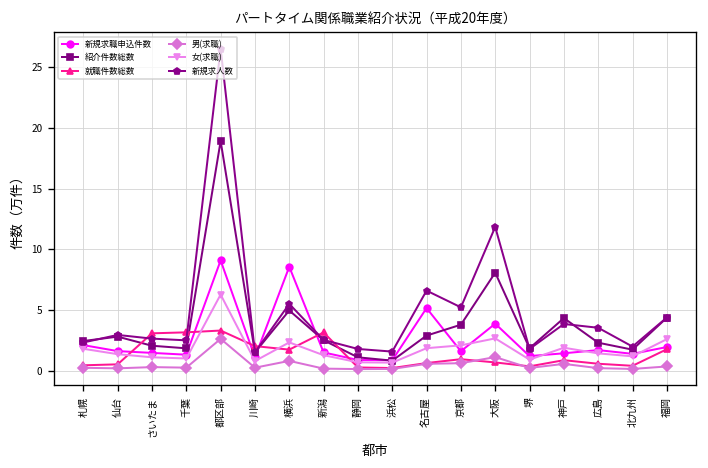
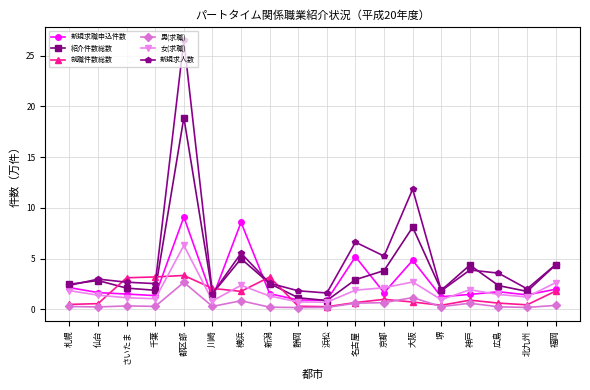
新規求職申込件数, 大阪: 3.9 -> 4.8
